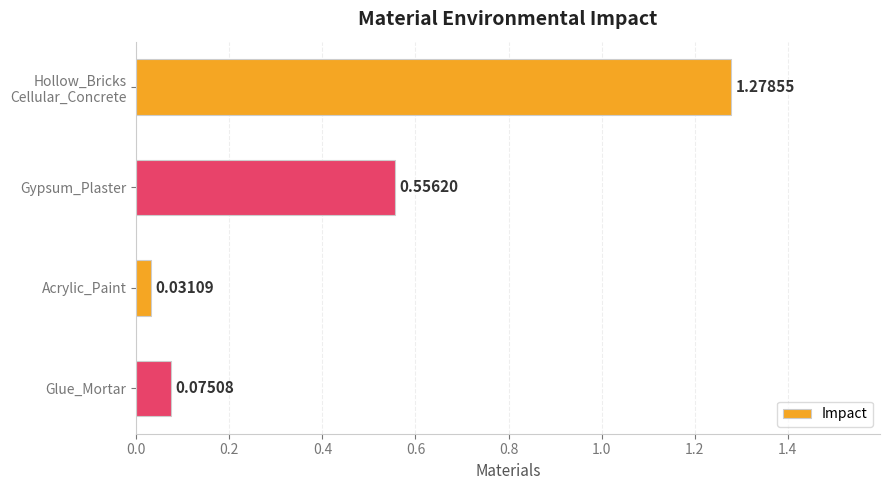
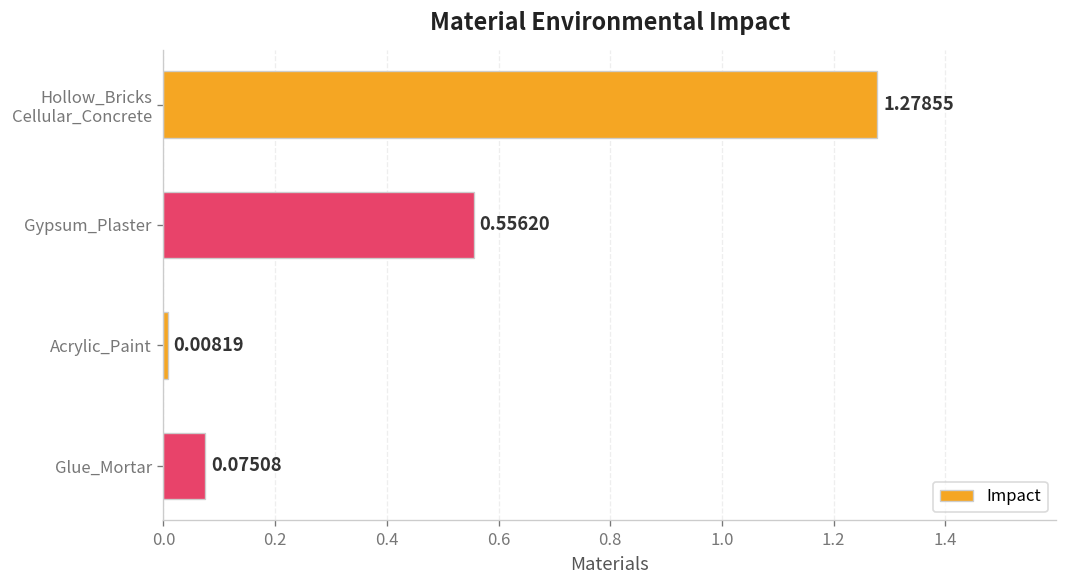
Acrylic_Paint: 0.03109 -> 0.00819
